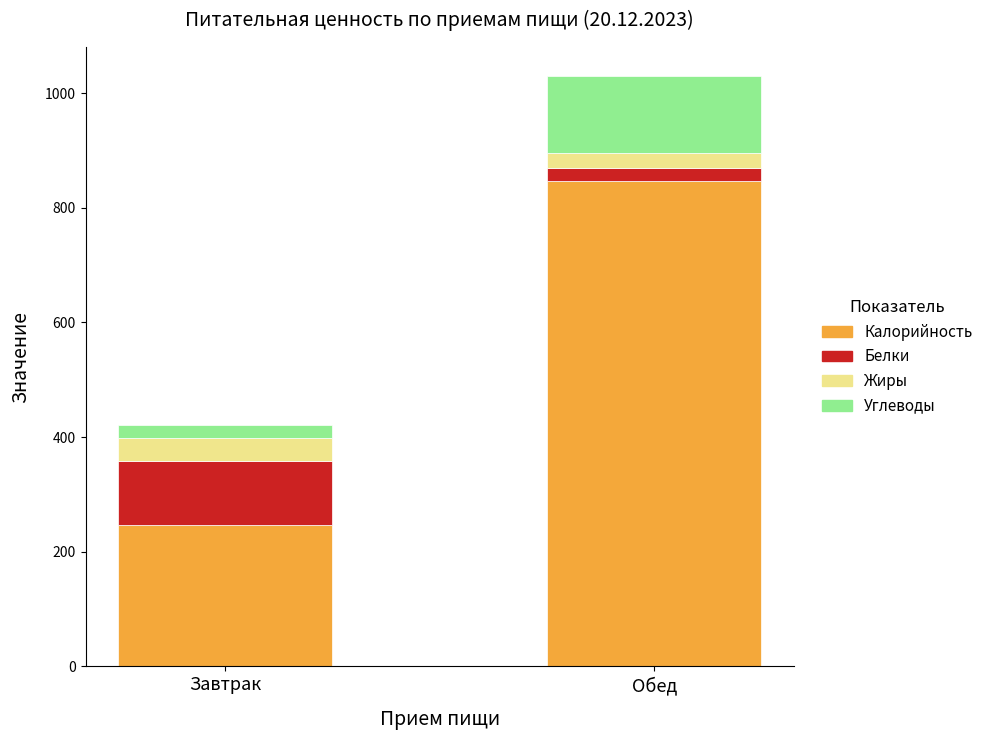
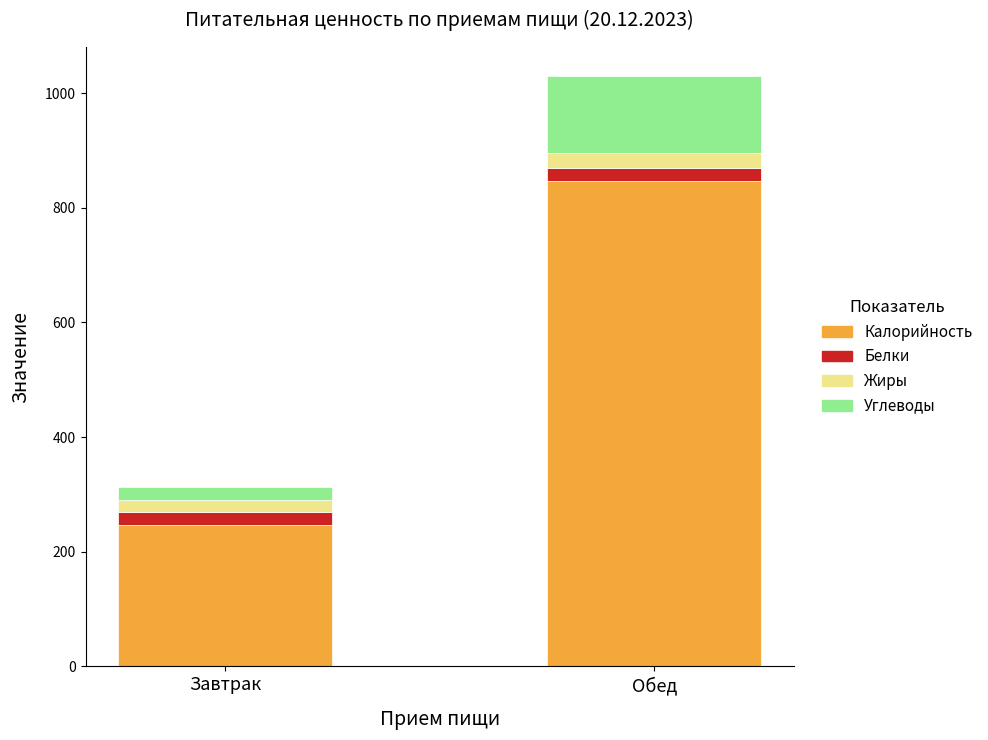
Белки, Завтрак: 110 -> 20
Жиры, Завтрак: 40 -> 20
